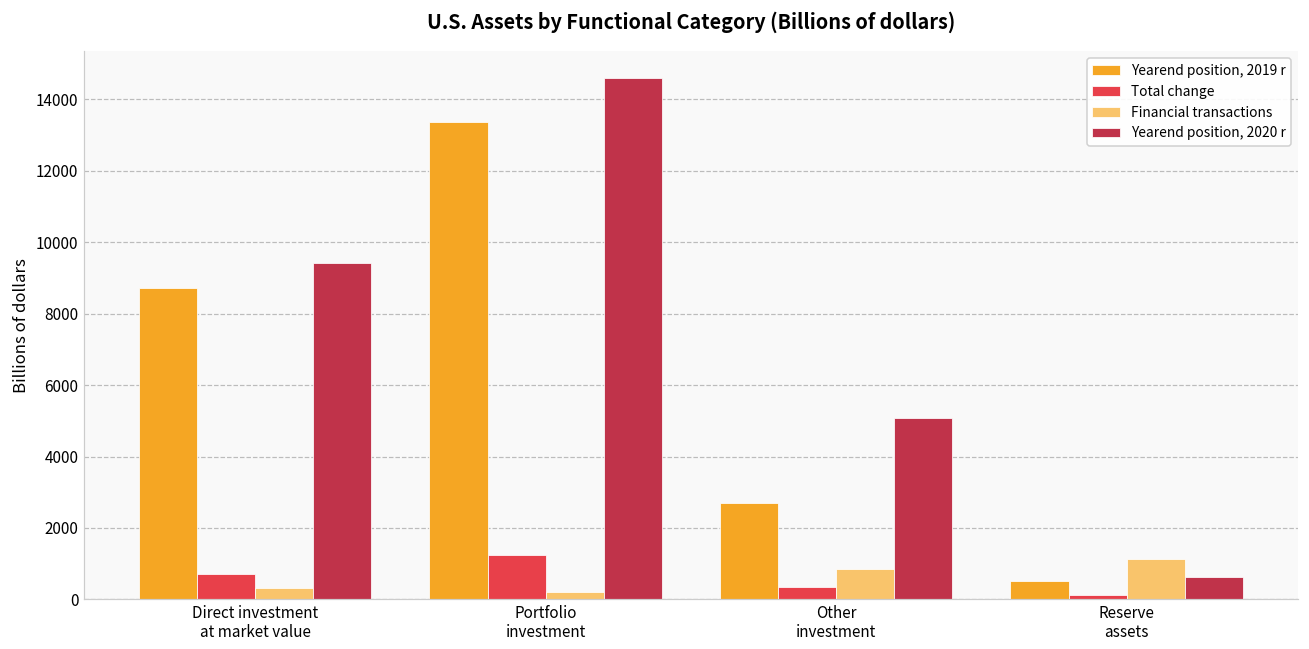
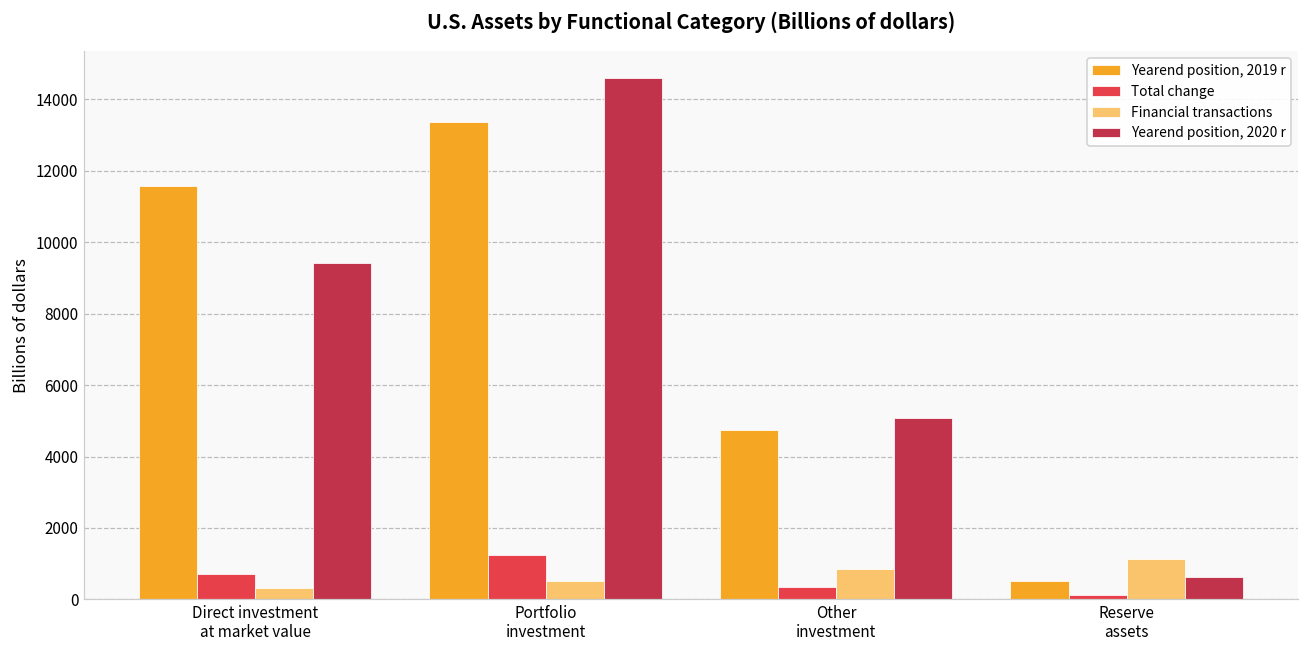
Yearend position, 2019 r, Direct investment at market value: 8700 -> 11600
Financial transactions, Portfolio investment: 200 -> 500
Yearend position, 2019 r, Other investment: 2700 -> 4700
